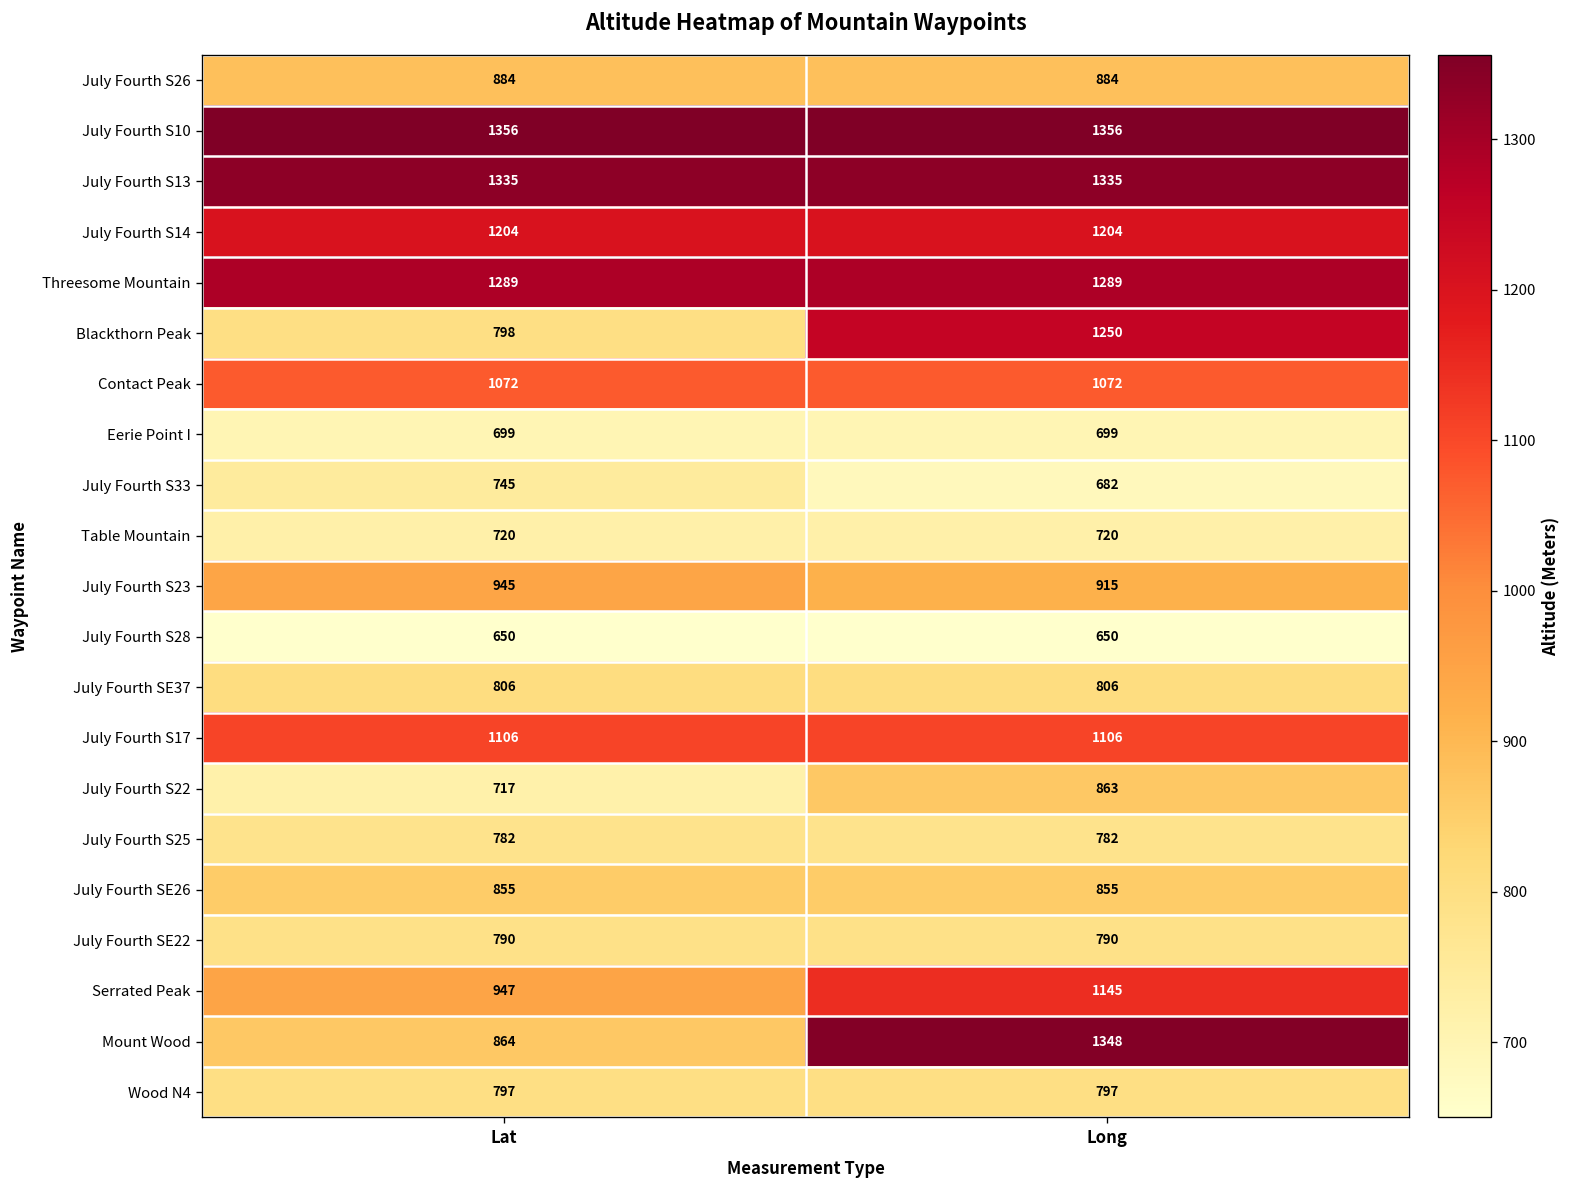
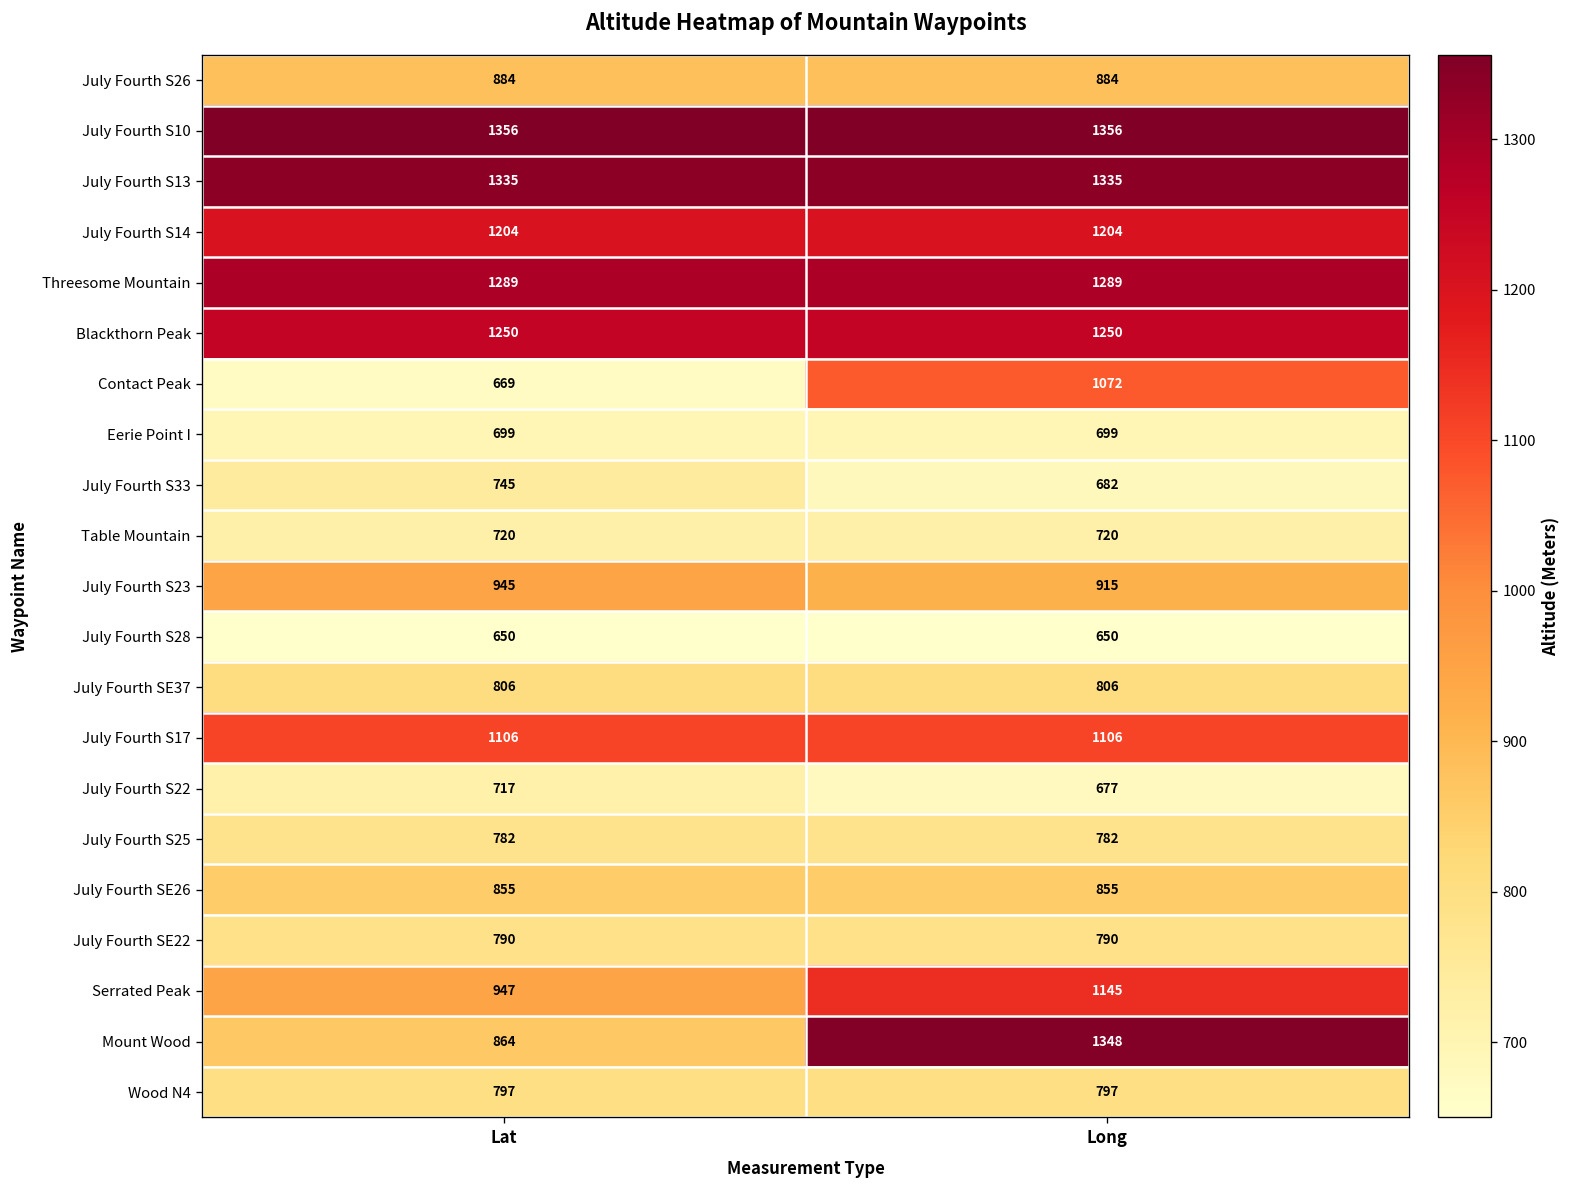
Blackthorn Peak, Lat: 798 -> 1250
Contact Peak, Lat: 1072 -> 669
July Fourth S22, Long: 863 -> 677
